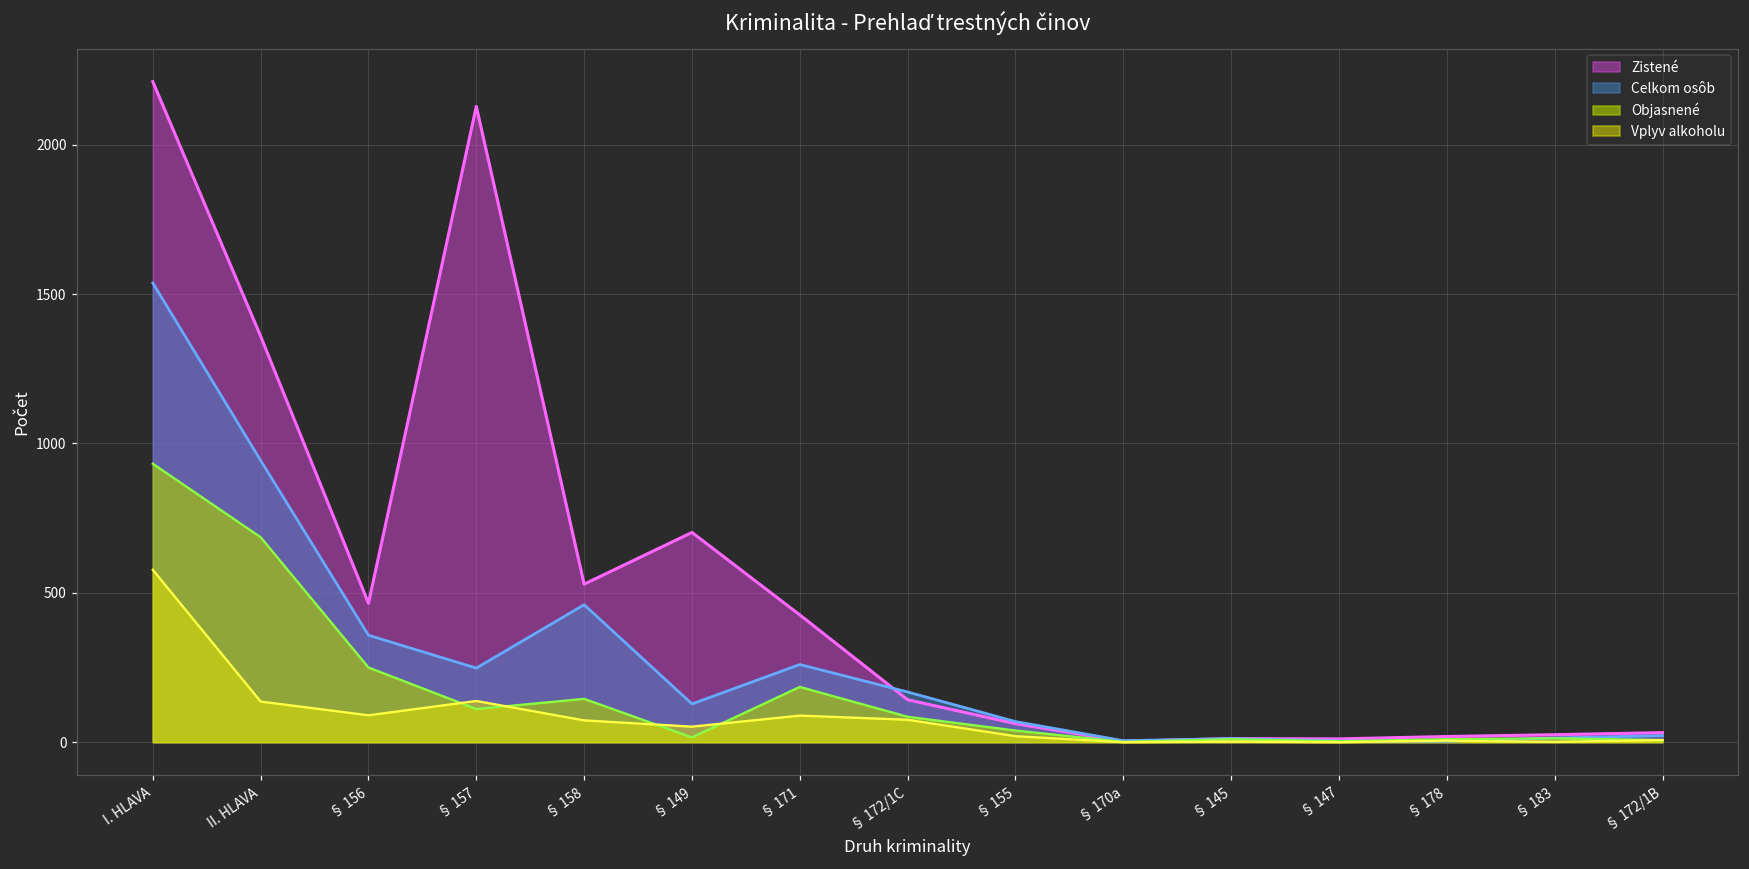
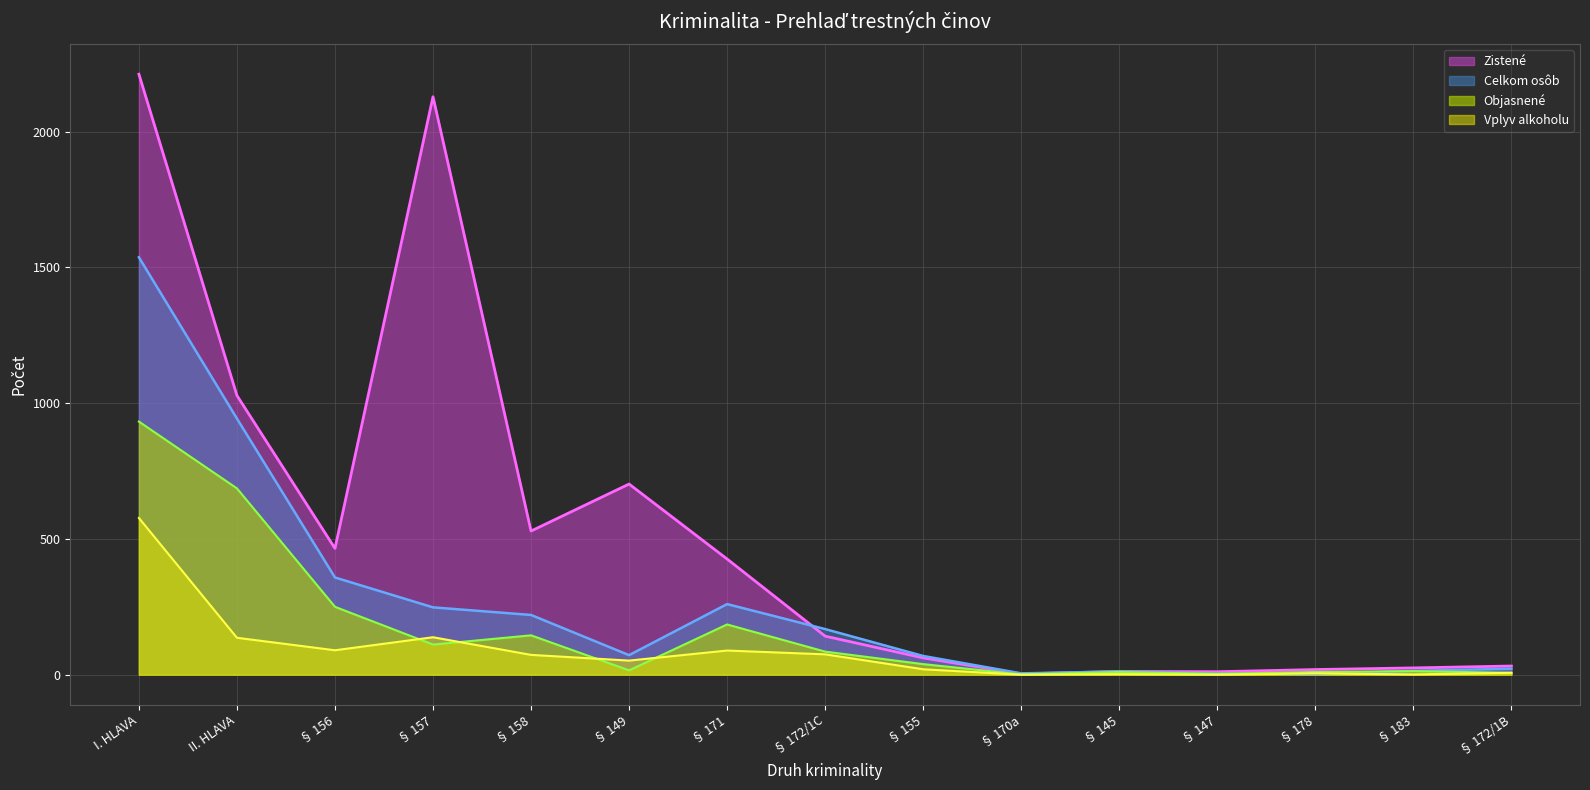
Zistené, II. HLAVA: 1360 -> 1030
Celkom osôb, § 158: 460 -> 220
Celkom osôb, § 149: 130 -> 70
